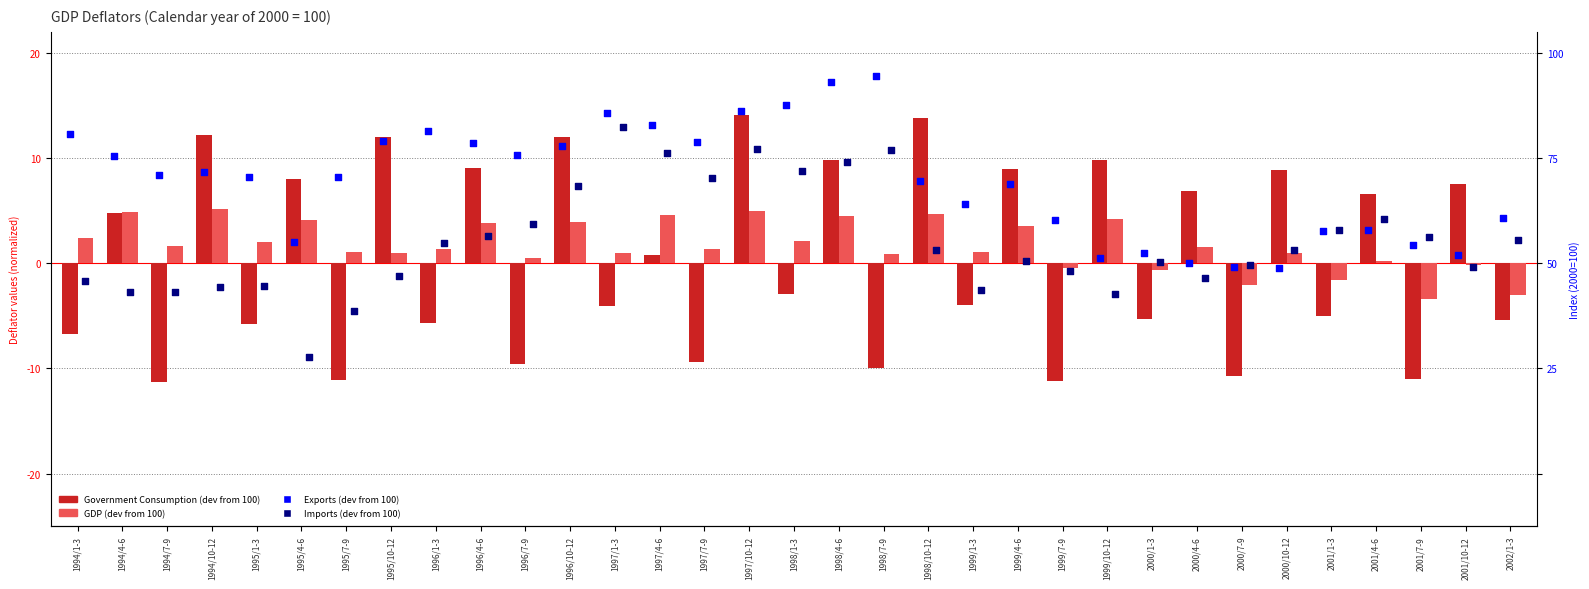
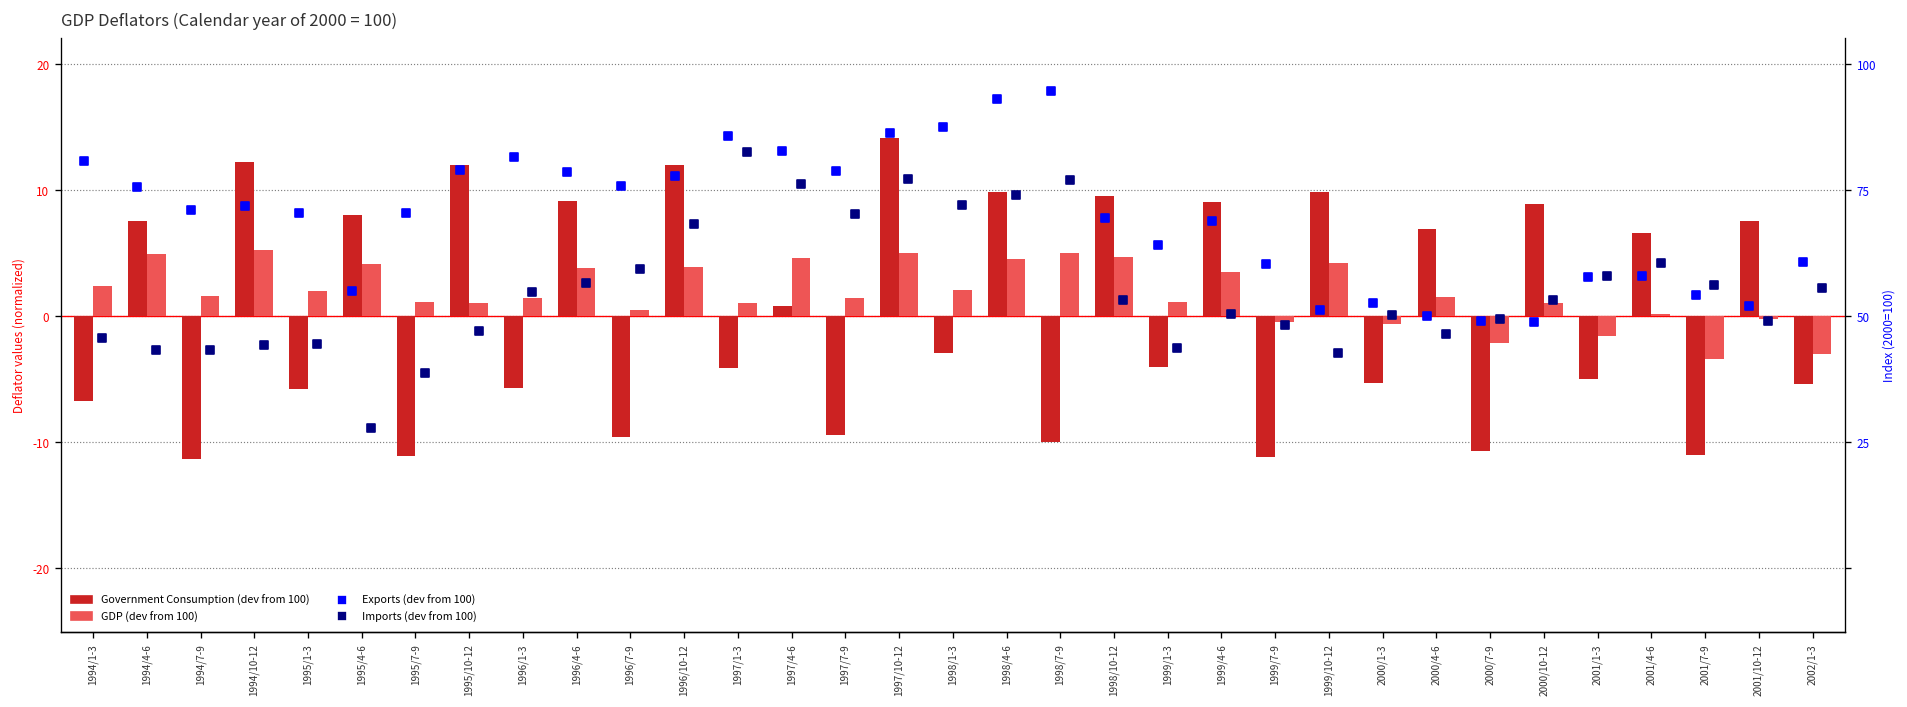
Government Consumption (dev from 100), 1994/4-6: 4.8 -> 7.5
GDP (dev from 100), 1998/7-9: 0.9 -> 5.0
Government Consumption (dev from 100), 1998/10-12: 13.8 -> 9.5
